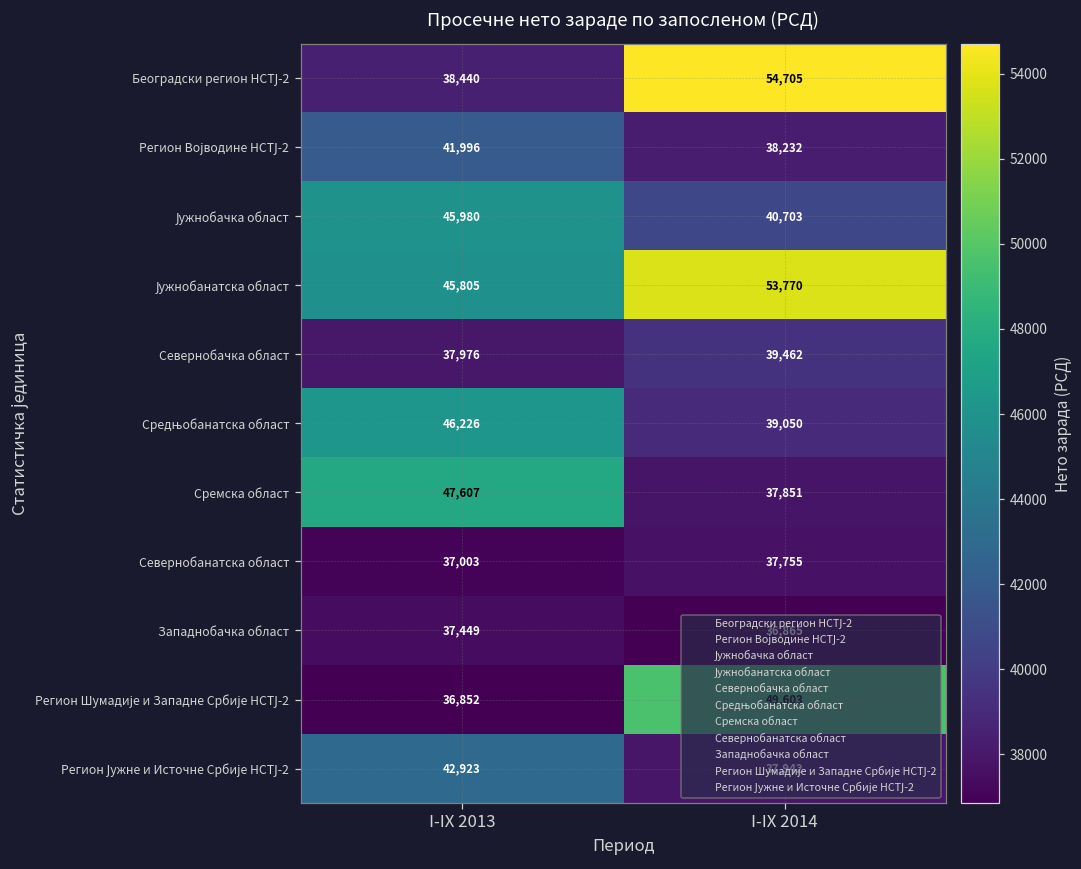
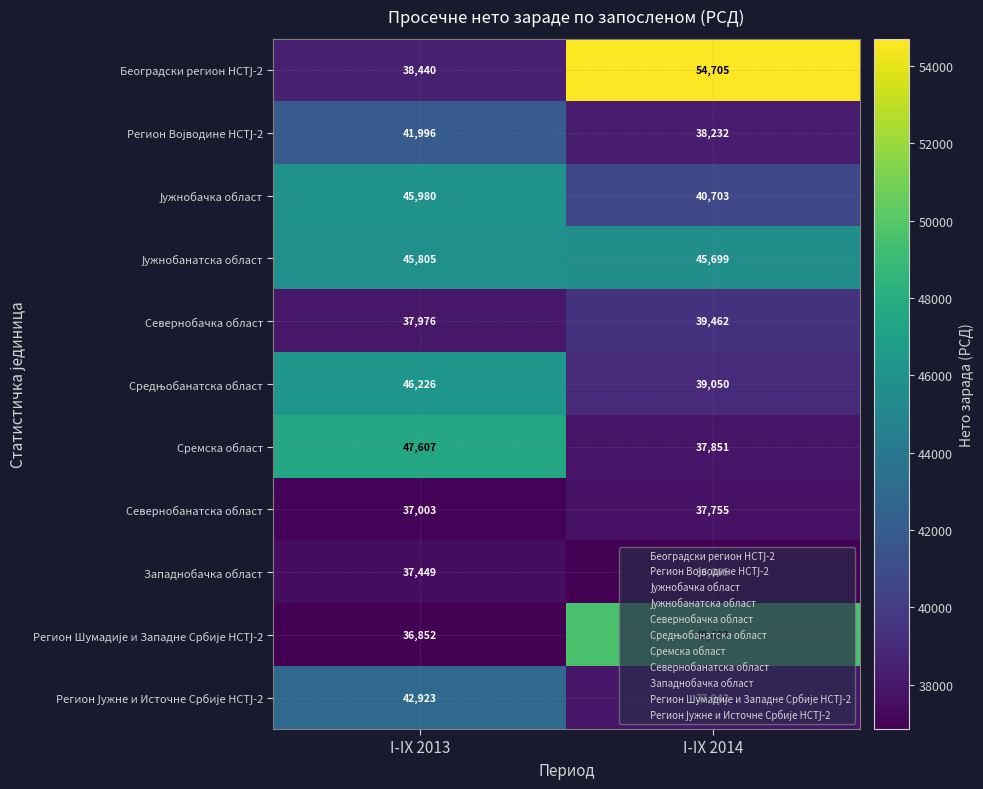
Јужнобанатска област, I-IX 2014: 53,770 -> 45,699
